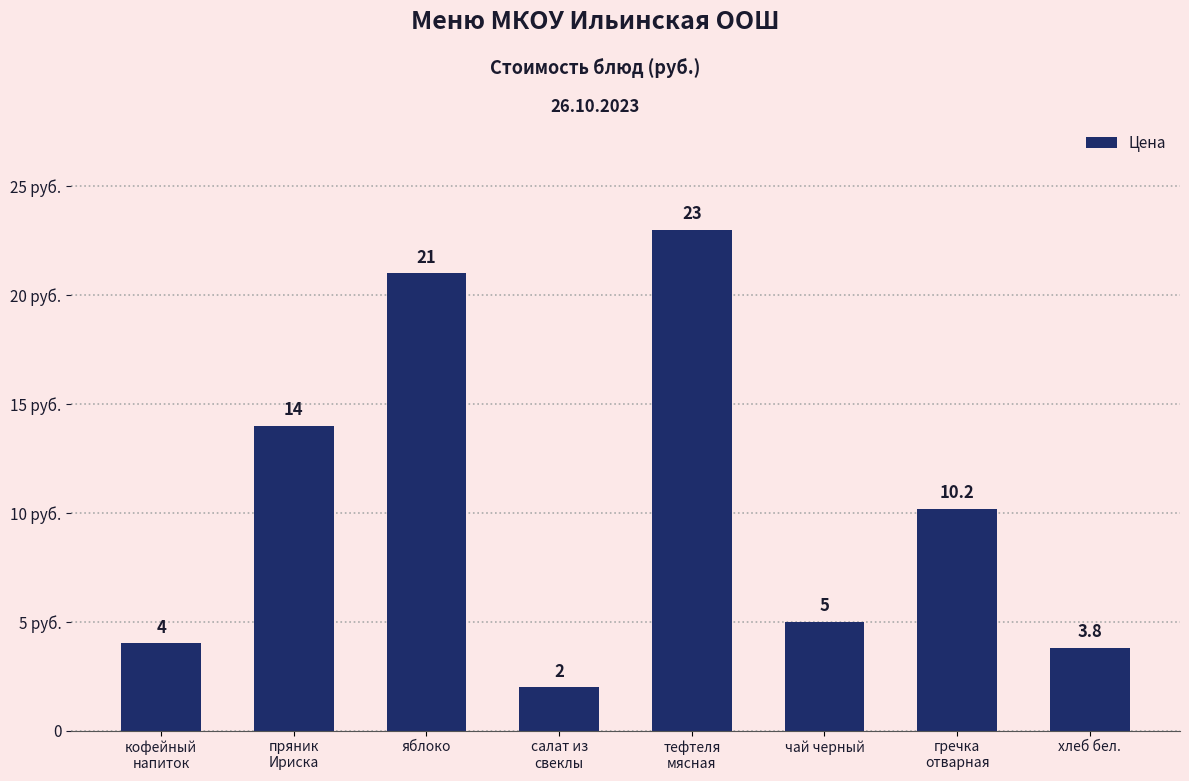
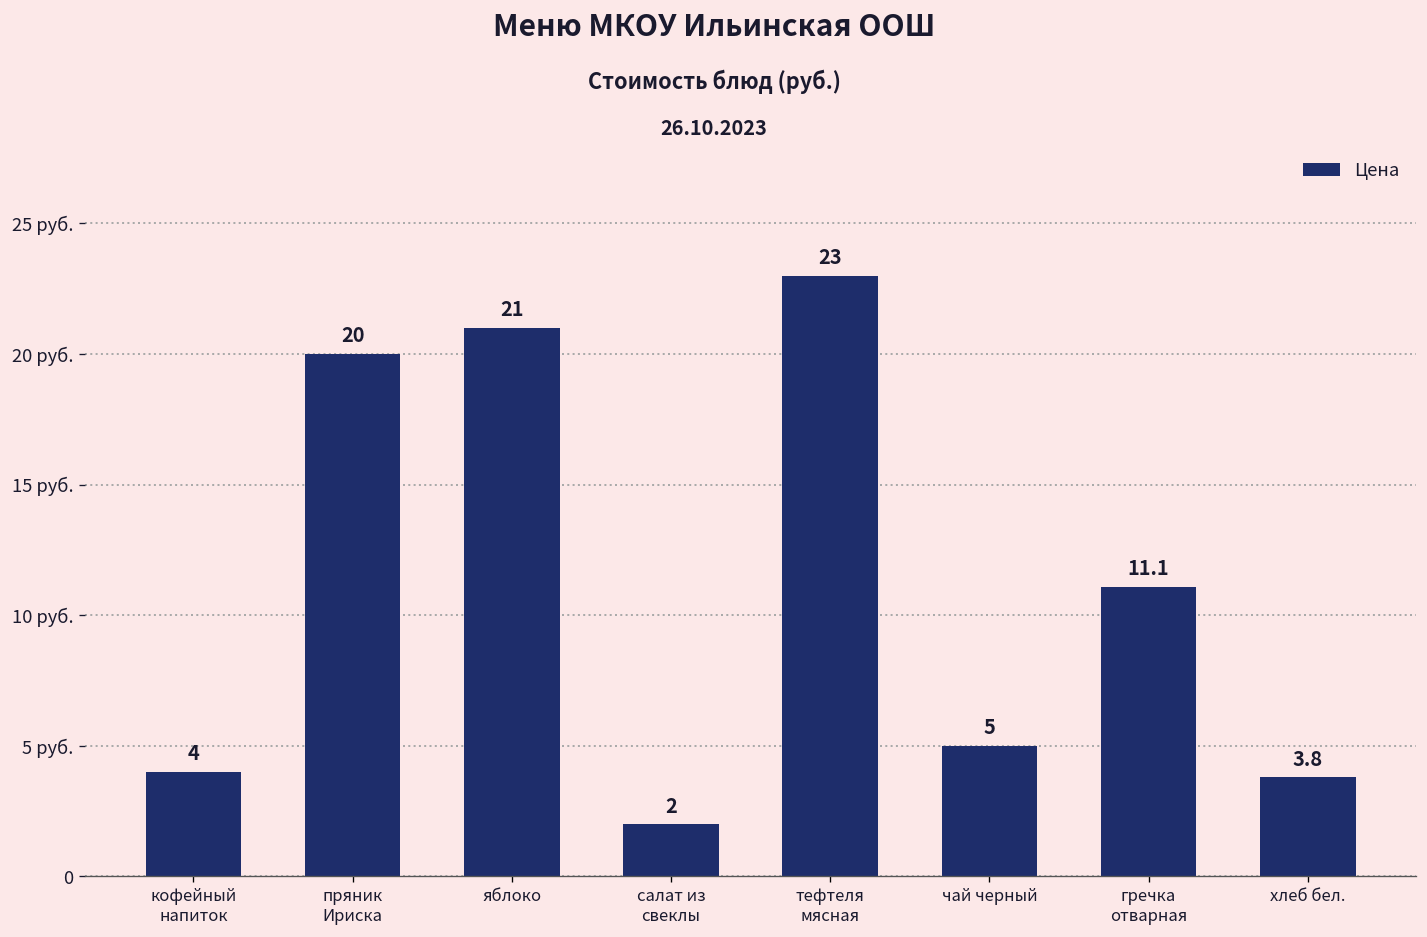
пряник Ириска: 14 -> 20
гречка отварная: 10.2 -> 11.1
